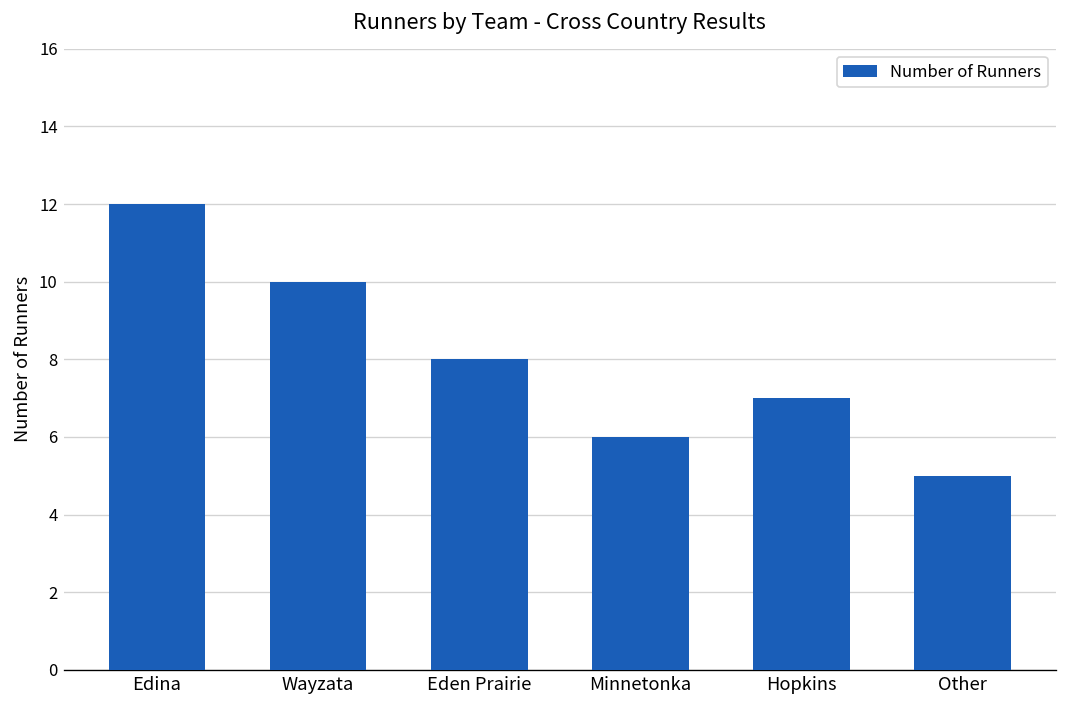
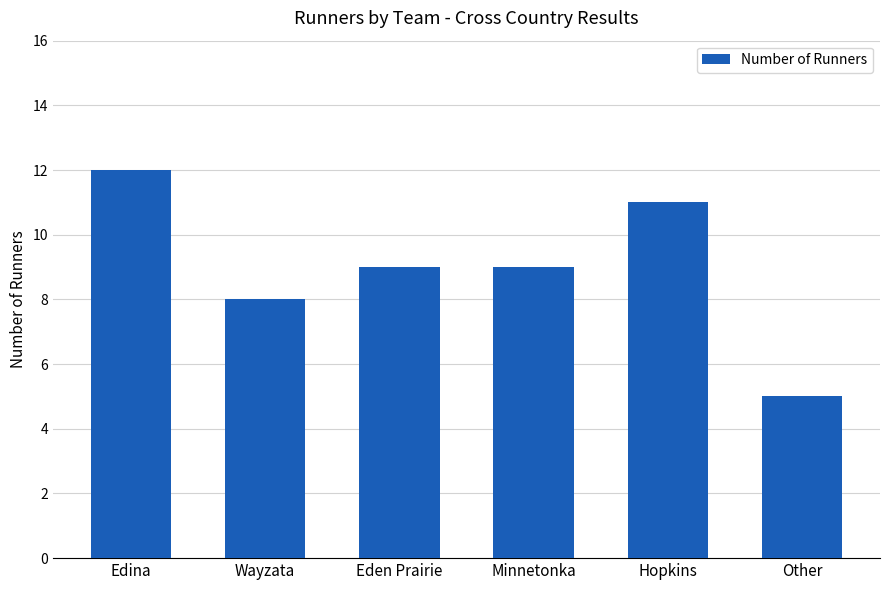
Wayzata: 10 -> 8
Eden Prairie: 8 -> 9
Minnetonka: 6 -> 9
Hopkins: 7 -> 11
